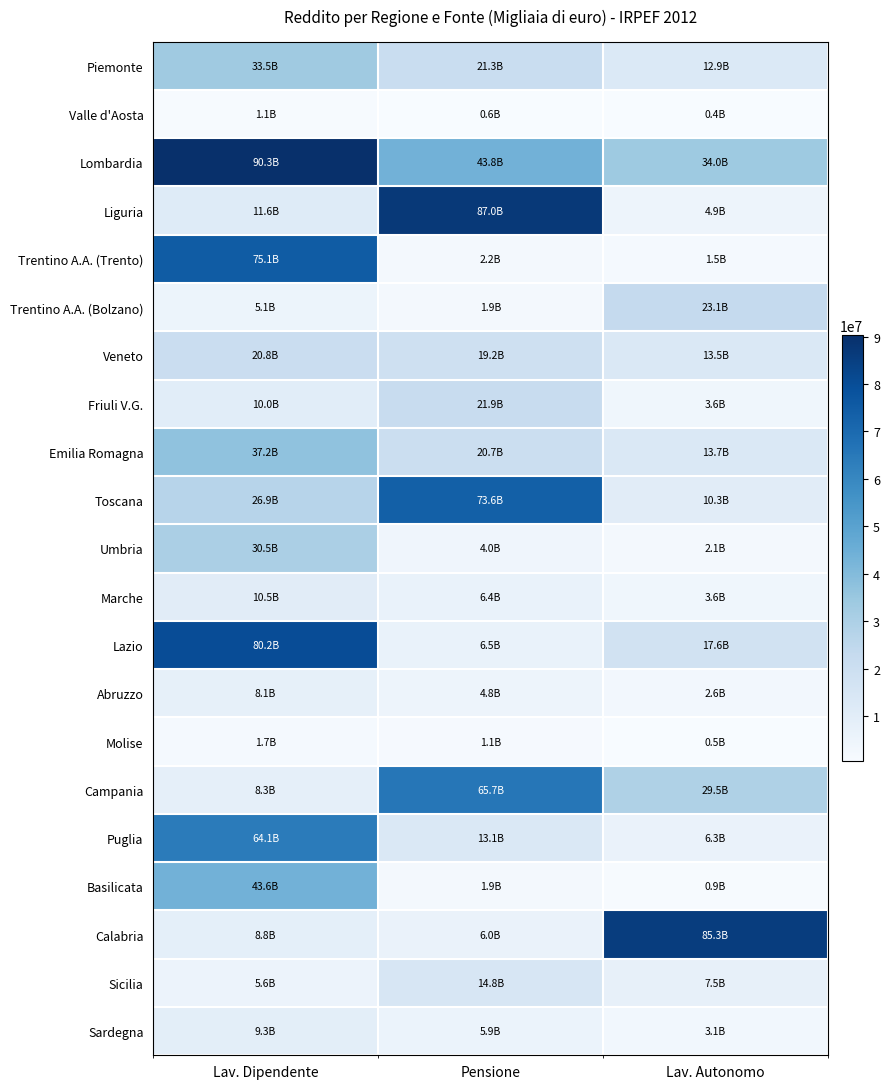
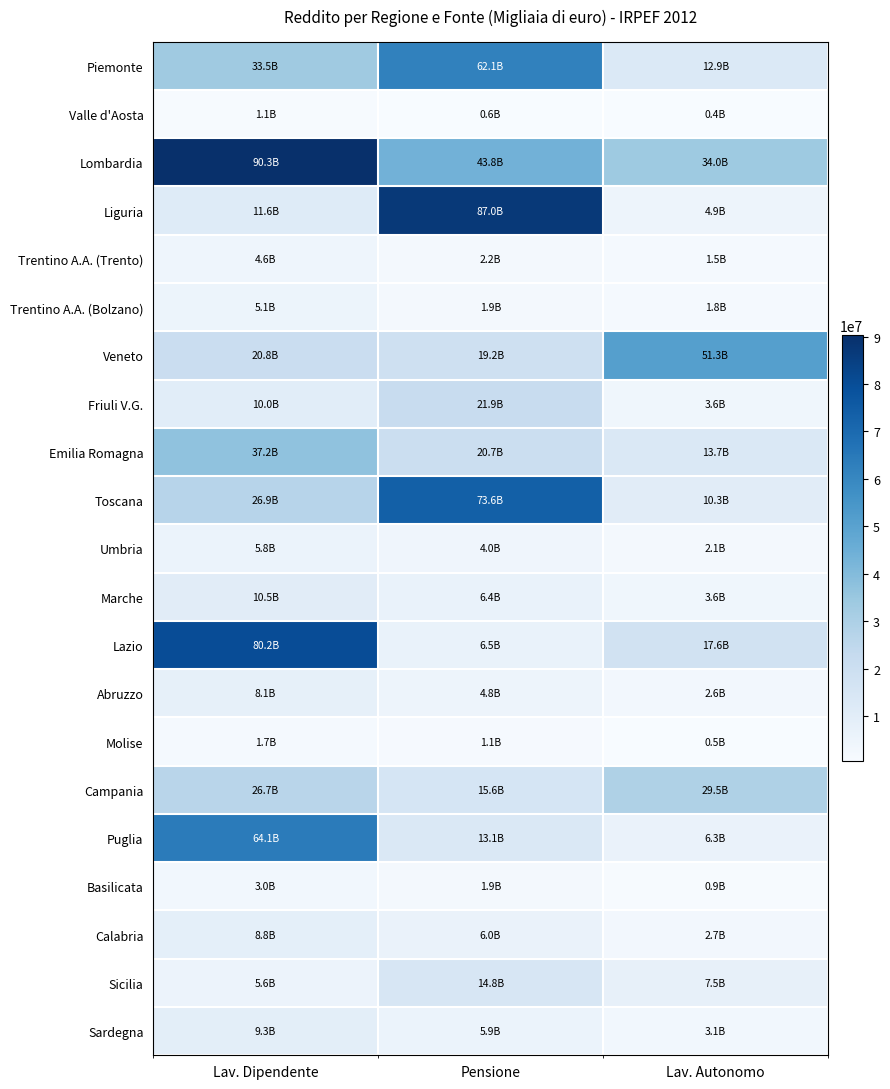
Piemonte, Pensione: 21.3B -> 62.1B
Trentino A.A. (Trento), Lav. Dipendente: 75.1B -> 4.6B
Trentino A.A. (Bolzano), Lav. Autonomo: 23.1B -> 1.8B
Veneto, Lav. Autonomo: 13.5B -> 51.3B
Umbria, Lav. Dipendente: 30.5B -> 5.8B
Campania, Lav. Dipendente: 8.3B -> 26.7B
Campania, Pensione: 65.7B -> 15.6B
Basilicata, Lav. Dipendente: 43.6B -> 3.0B
Calabria, Lav. Autonomo: 85.3B -> 2.7B
